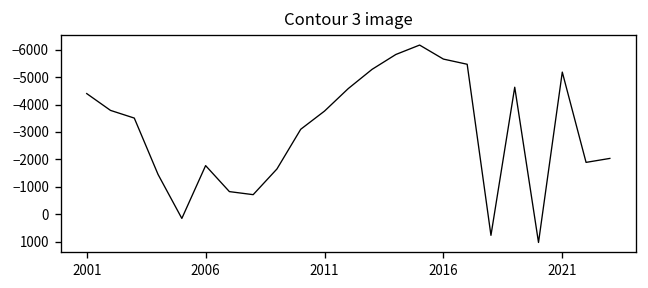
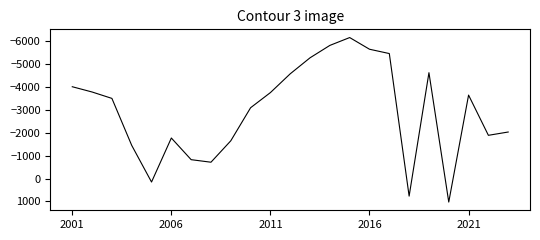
2001: -4400 -> -4000
2021: -5200 -> -3700
